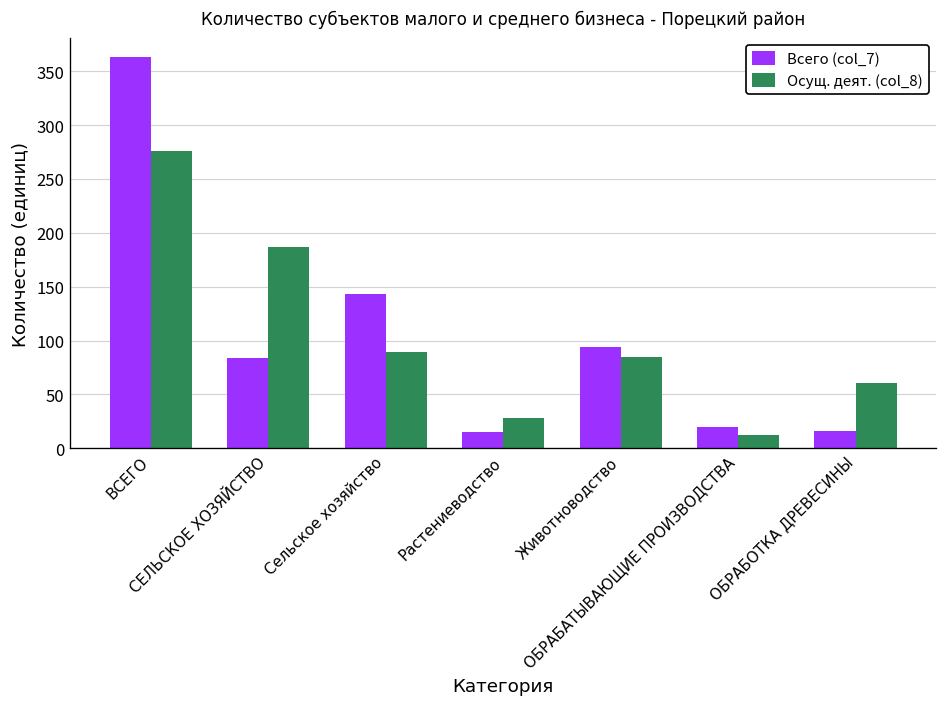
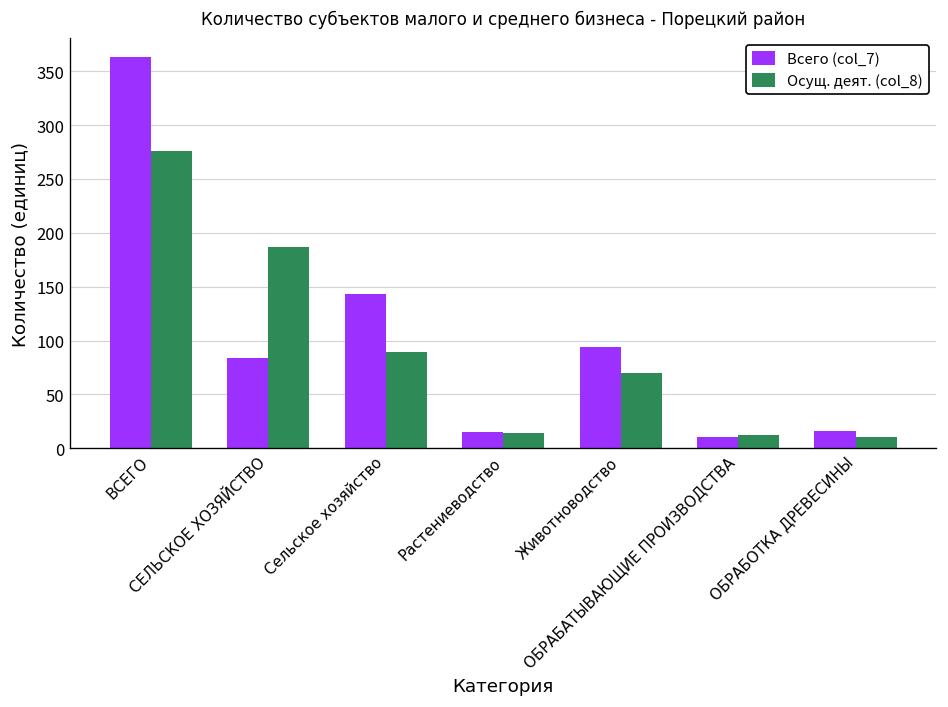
Осущ. деят. (col_8), Растениеводство: 30 -> 10
Осущ. деят. (col_8), Животноводство: 90 -> 70
Всего (col_7), ОБРАБАТЫВАЮЩИЕ ПРОИЗВОДСТВА: 20 -> 10
Осущ. деят. (col_8), ОБРАБОТКА ДРЕВЕСИНЫ: 60 -> 10
